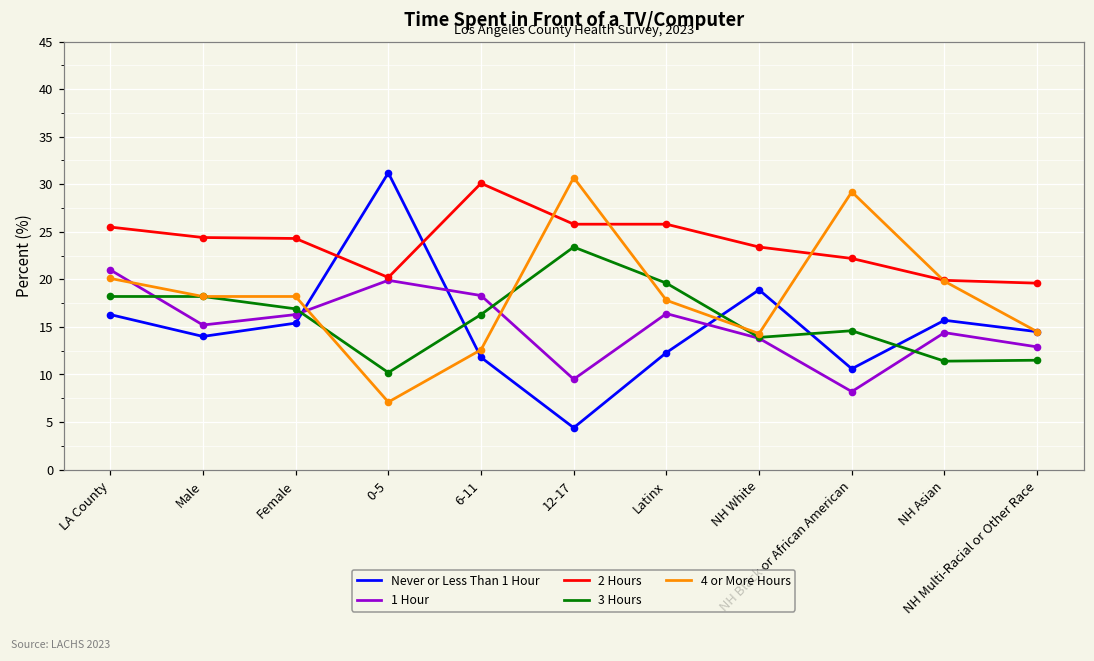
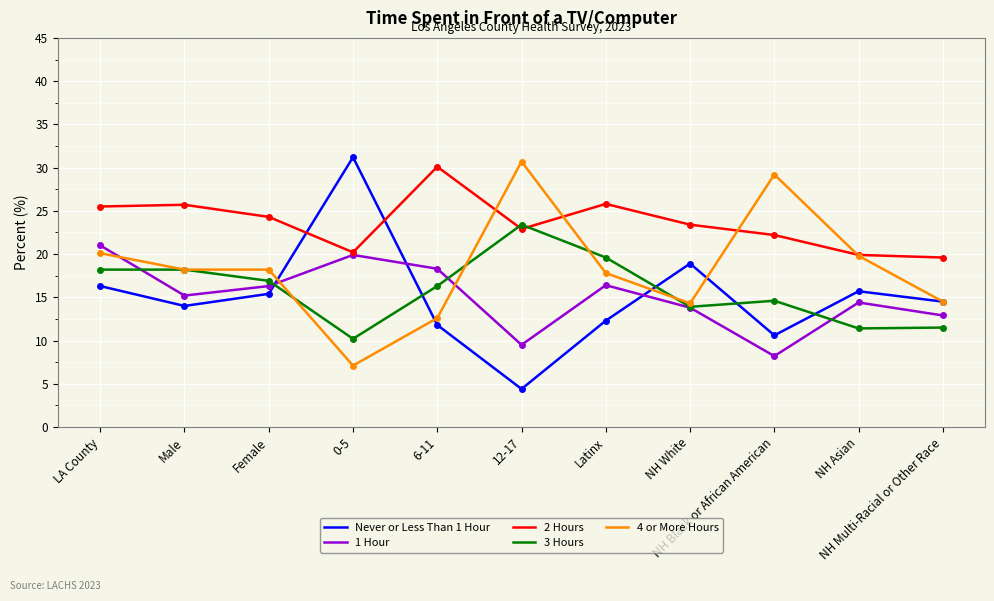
2 Hours, Male: 24 -> 26
2 Hours, 12-17: 26 -> 23
